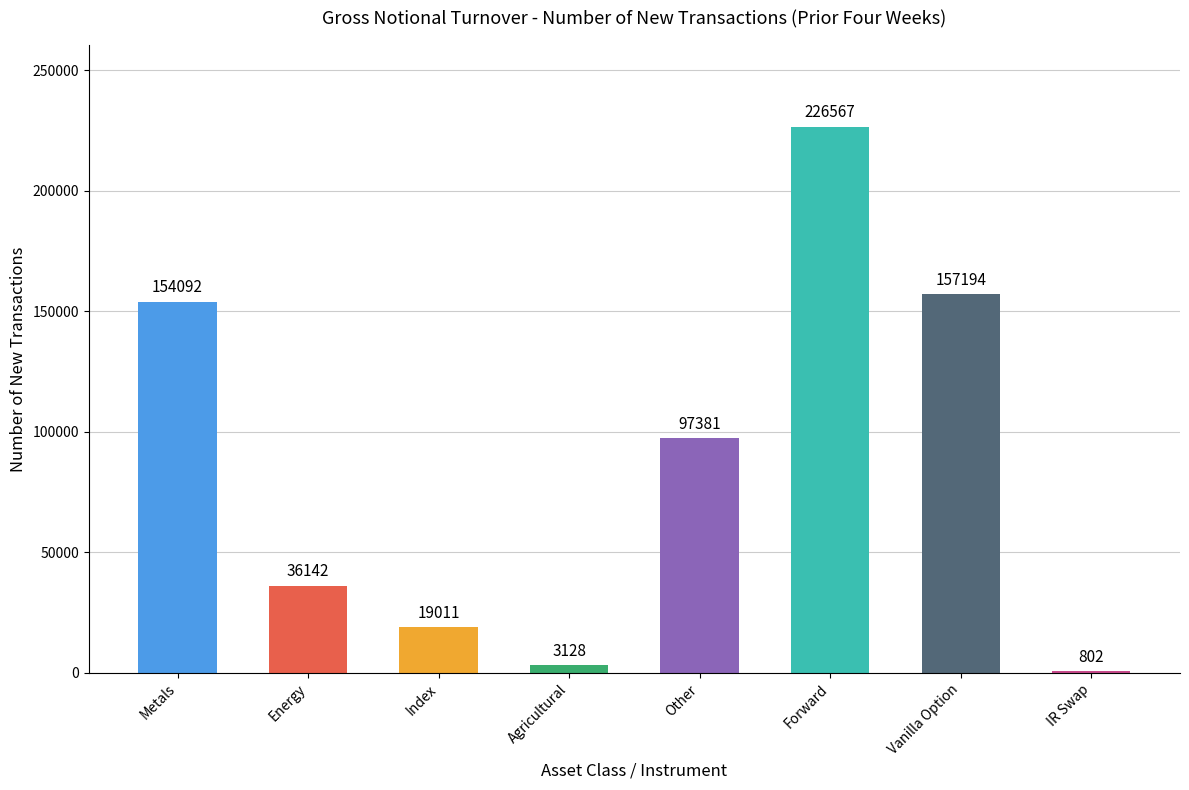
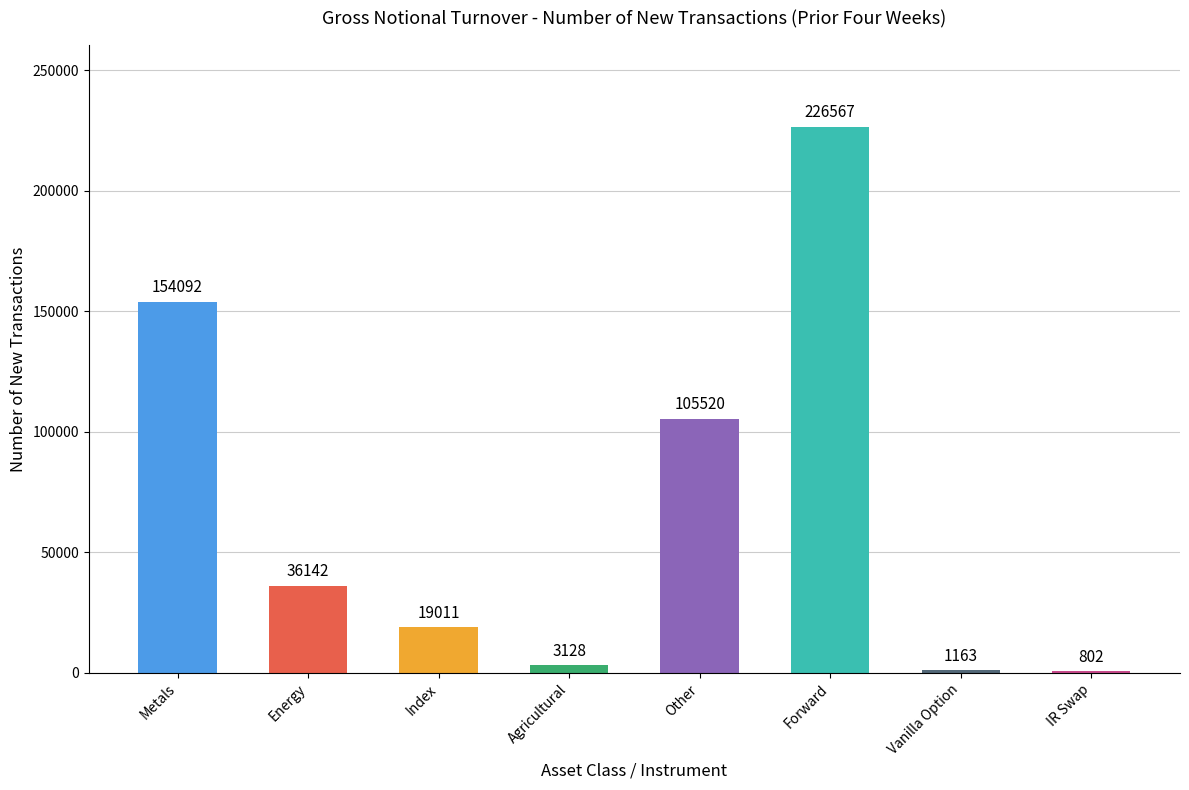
Other: 97381 -> 105520
Vanilla Option: 157194 -> 1163
